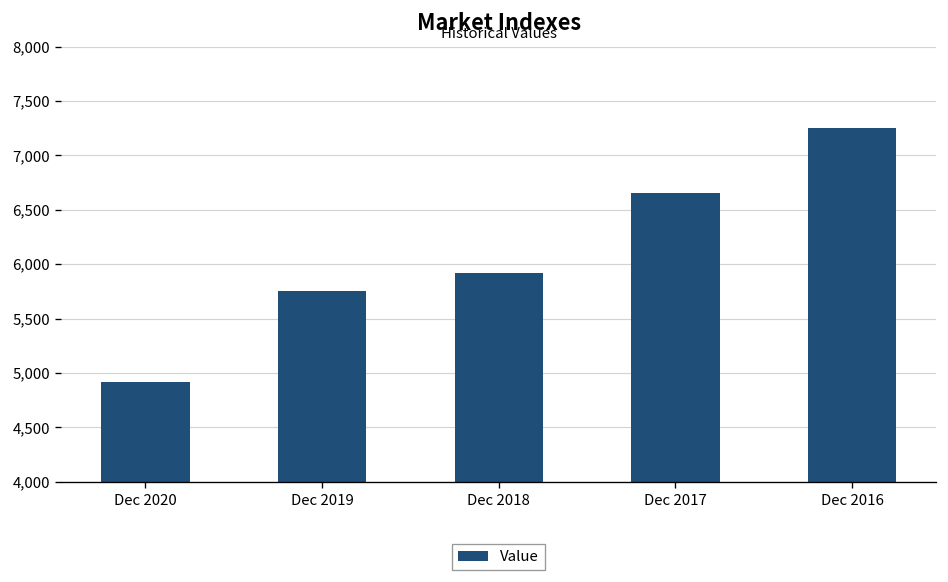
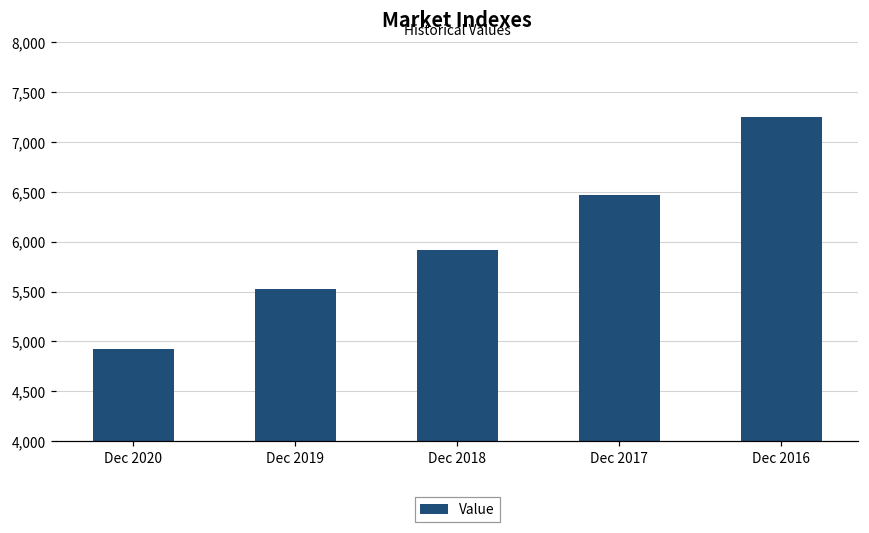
Dec 2019: 5,700 -> 5,500
Dec 2017: 6,700 -> 6,500
